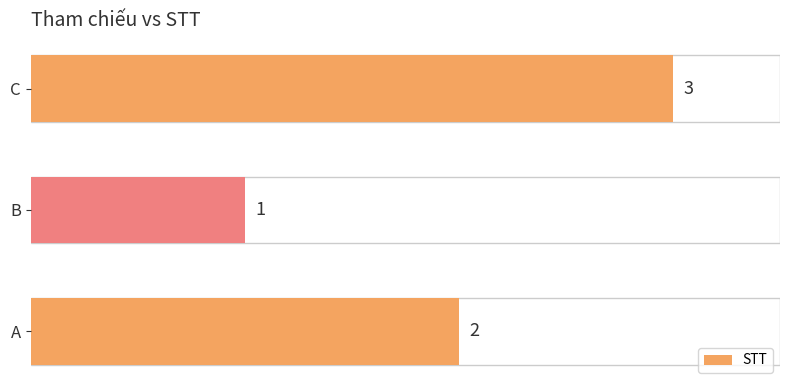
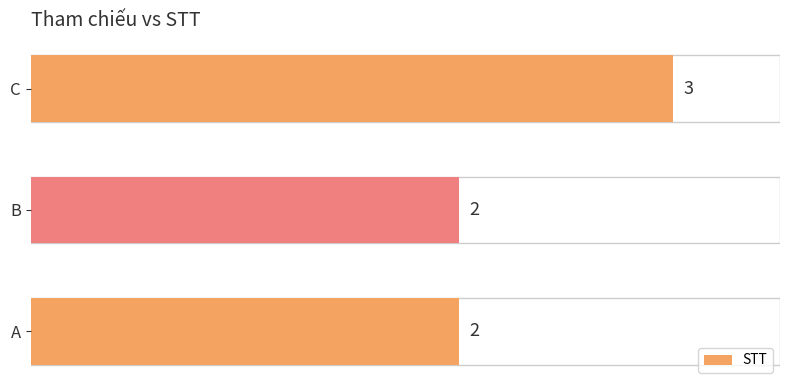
B: 1 -> 2
